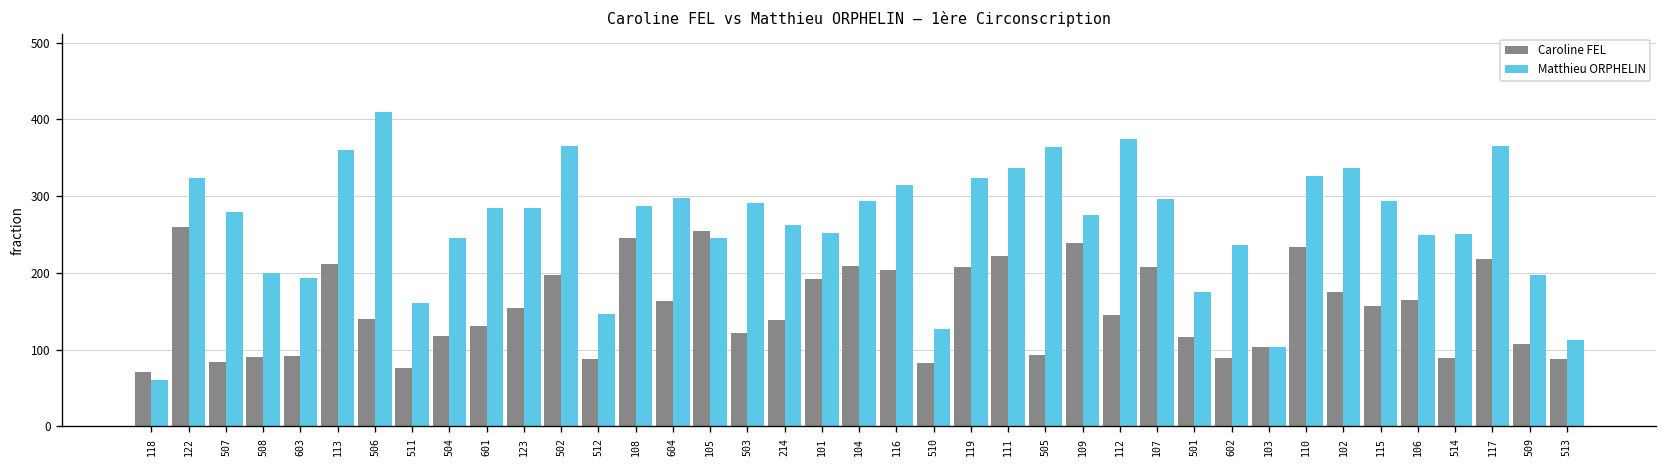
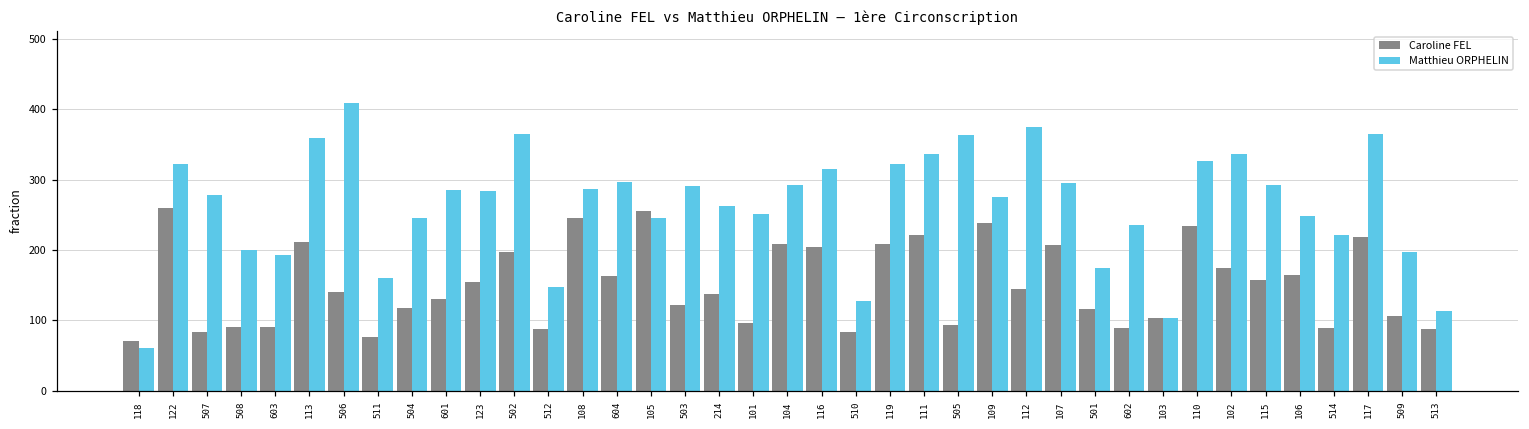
Caroline FEL, 101: 190 -> 100
Matthieu ORPHELIN, 514: 250 -> 220
